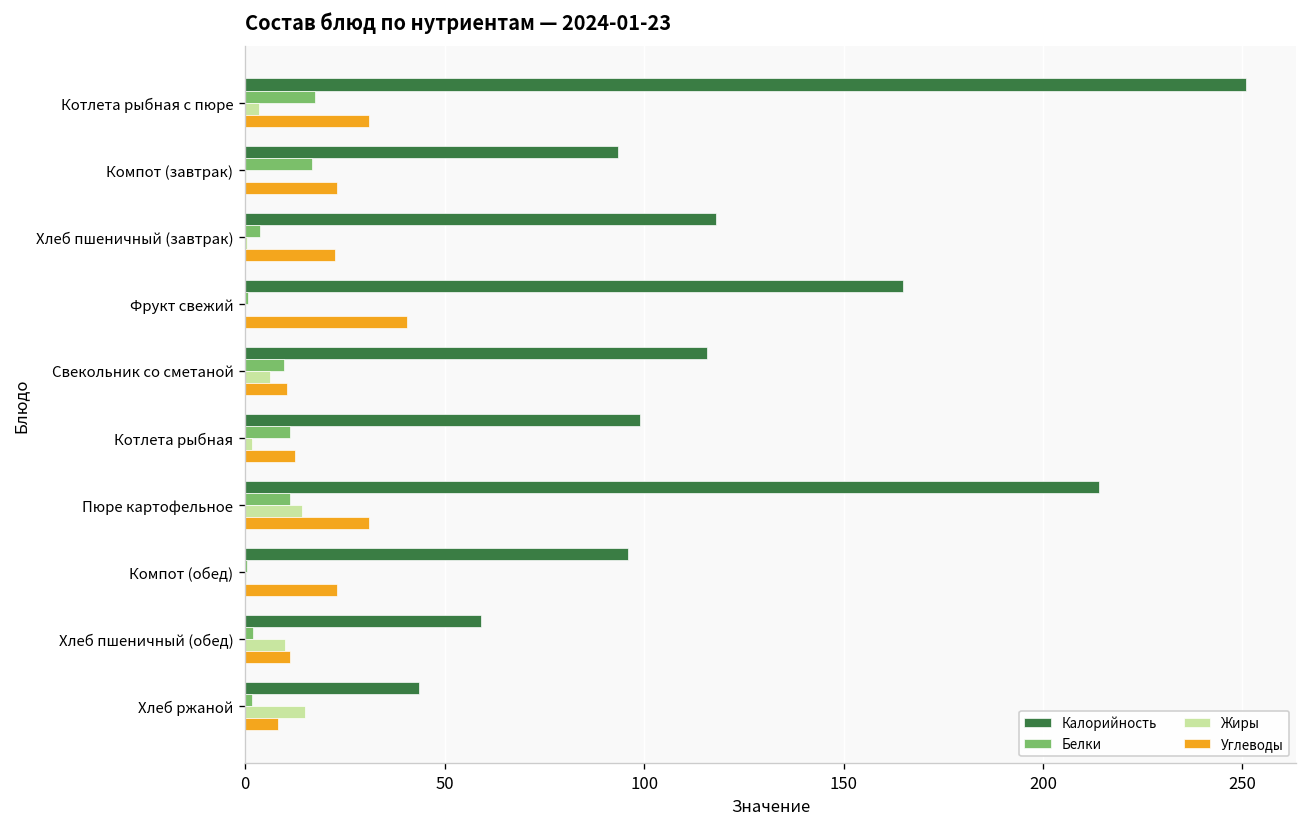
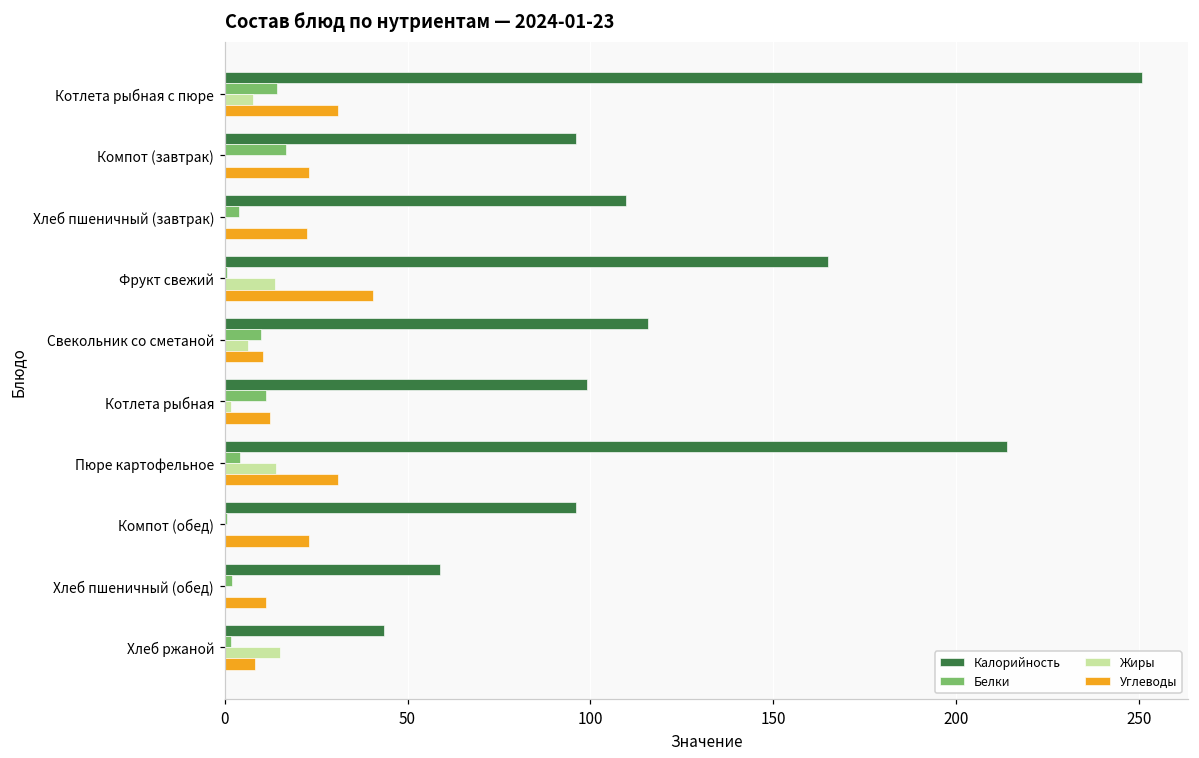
Белки, Котлета рыбная с пюре: 18 -> 14
Жиры, Котлета рыбная с пюре: 3 -> 8
Калорийность, Компот (завтрак): 94 -> 96
Калорийность, Хлеб пшеничный (завтрак): 118 -> 110
Жиры, Фрукт свежий: 0 -> 14
Белки, Пюре картофельное: 11 -> 4
Жиры, Хлеб пшеничный (обед): 10 -> 0
